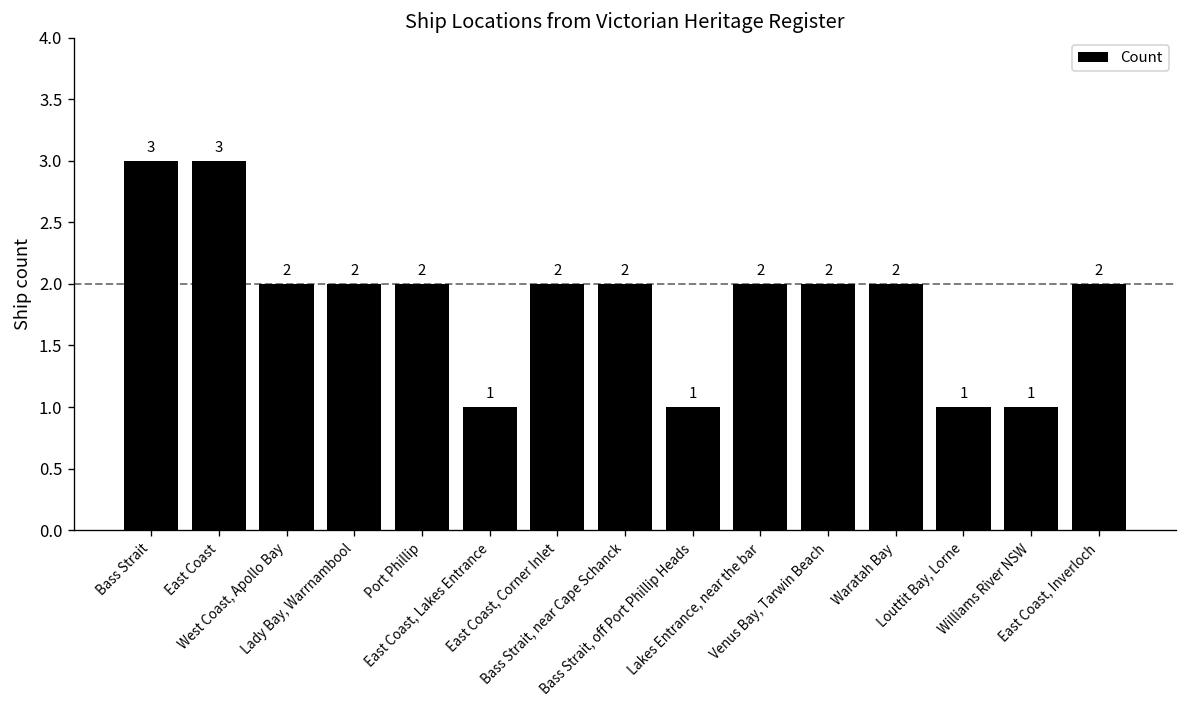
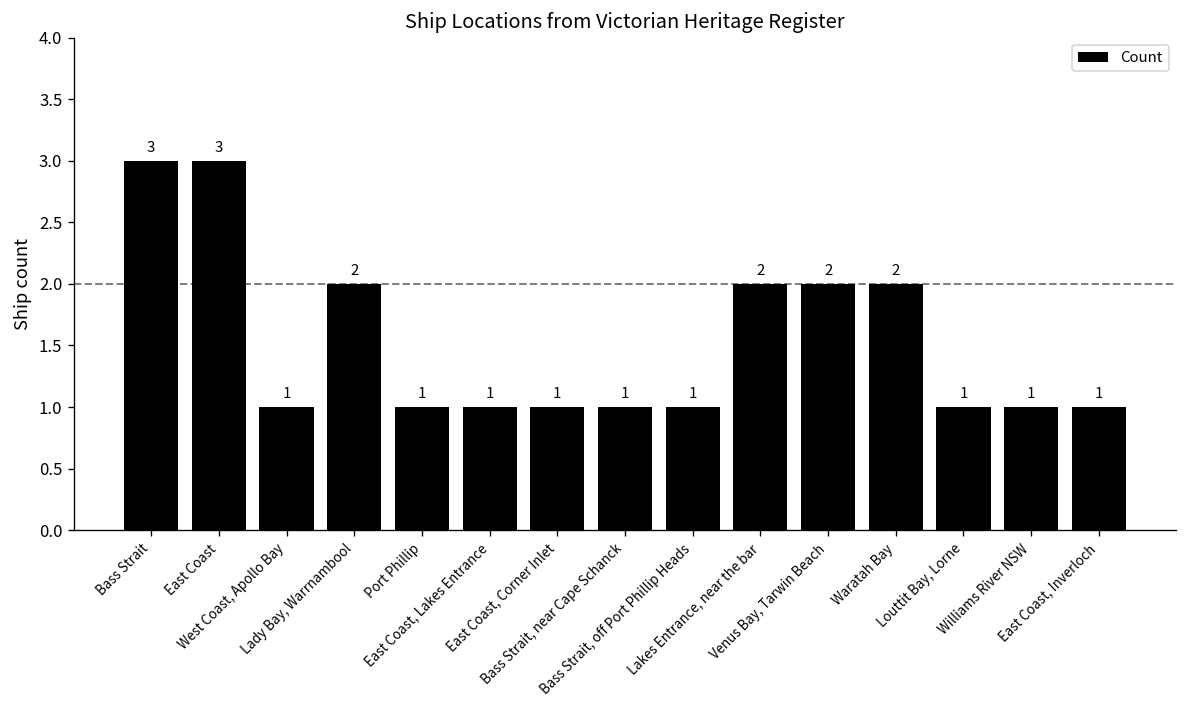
West Coast, Apollo Bay: 2 -> 1
Port Phillip: 2 -> 1
East Coast, Corner Inlet: 2 -> 1
Bass Strait, near Cape Schanck: 2 -> 1
East Coast, Inverloch: 2 -> 1
